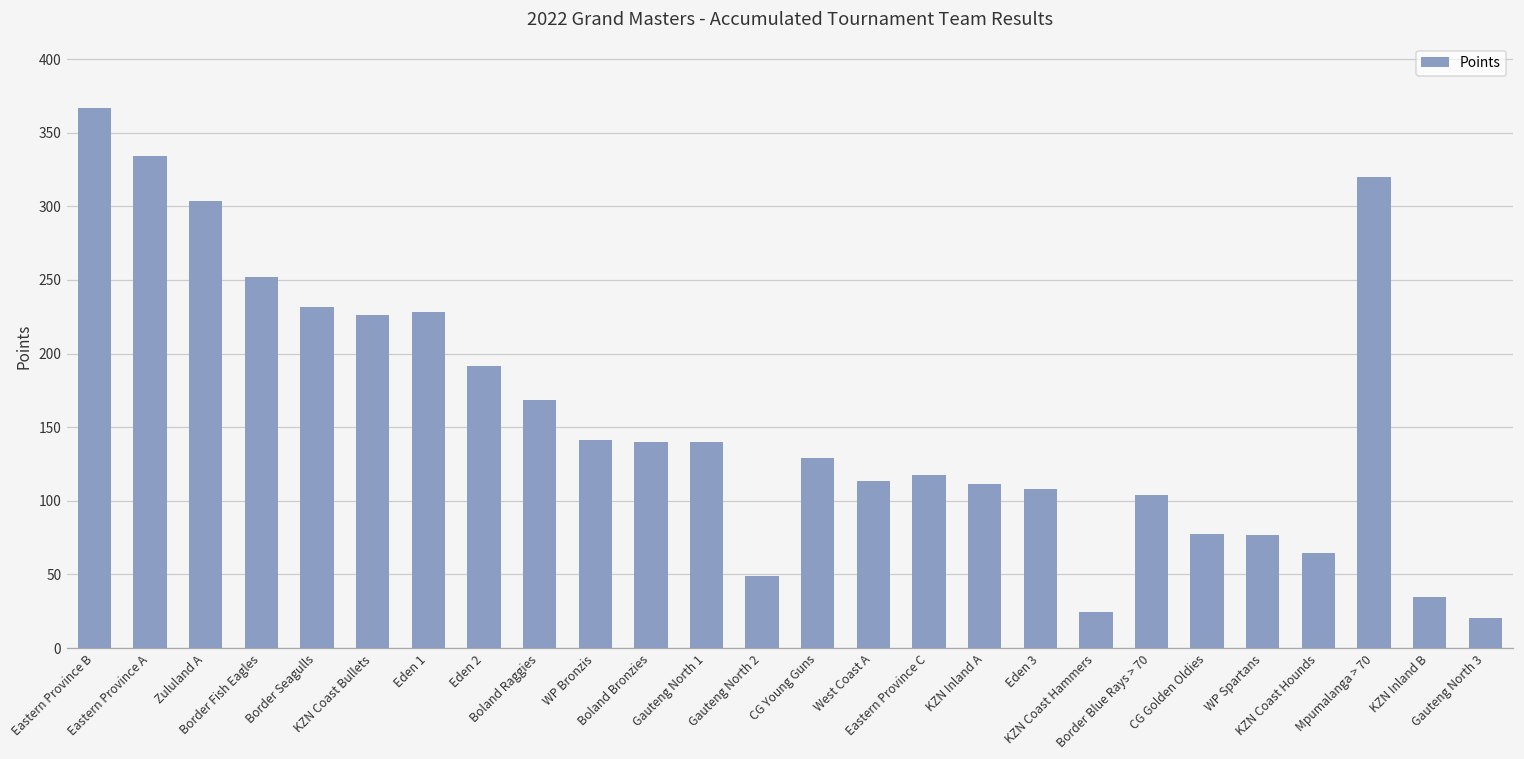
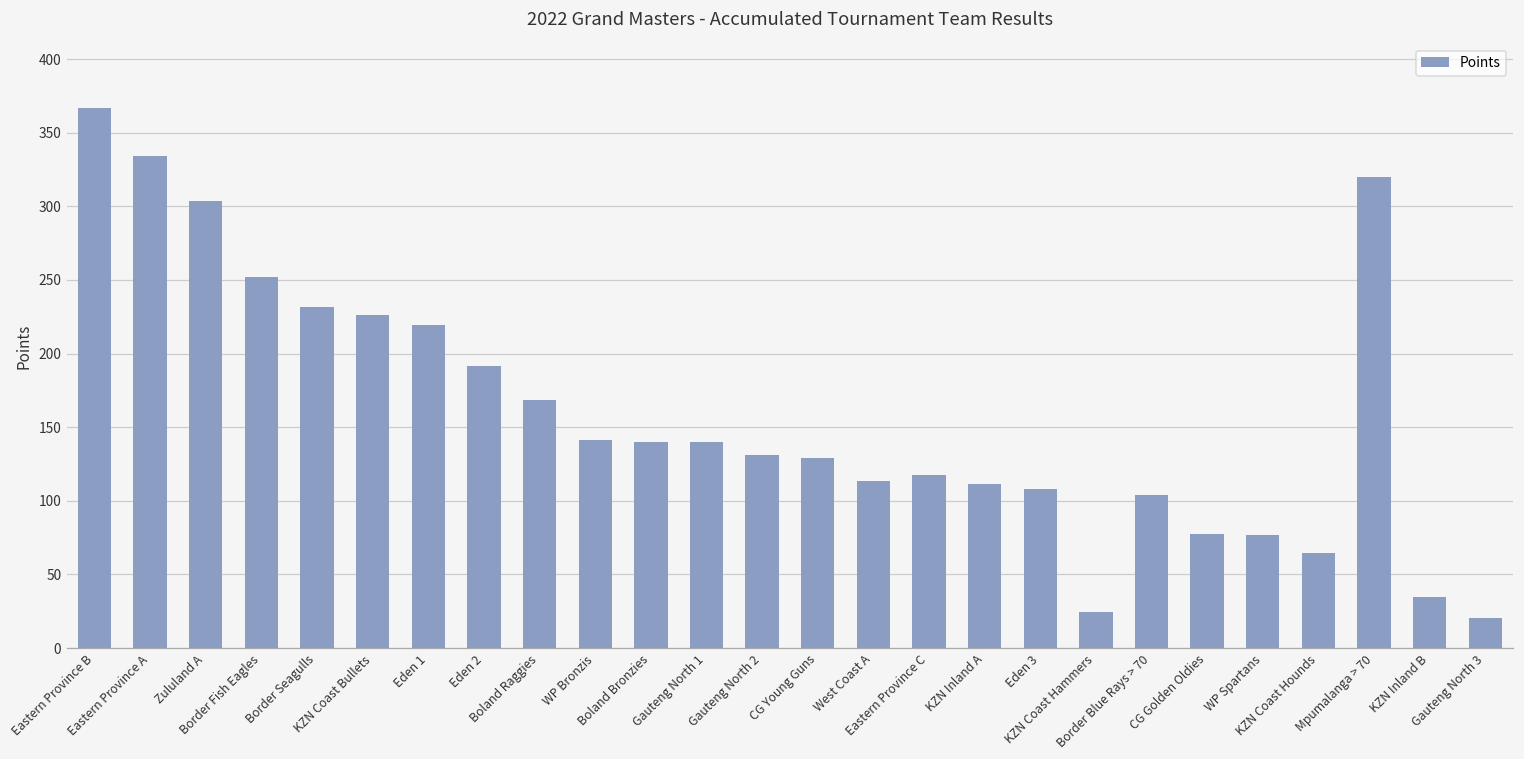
Eden 1: 228 -> 220
Gauteng North 2: 49 -> 131
